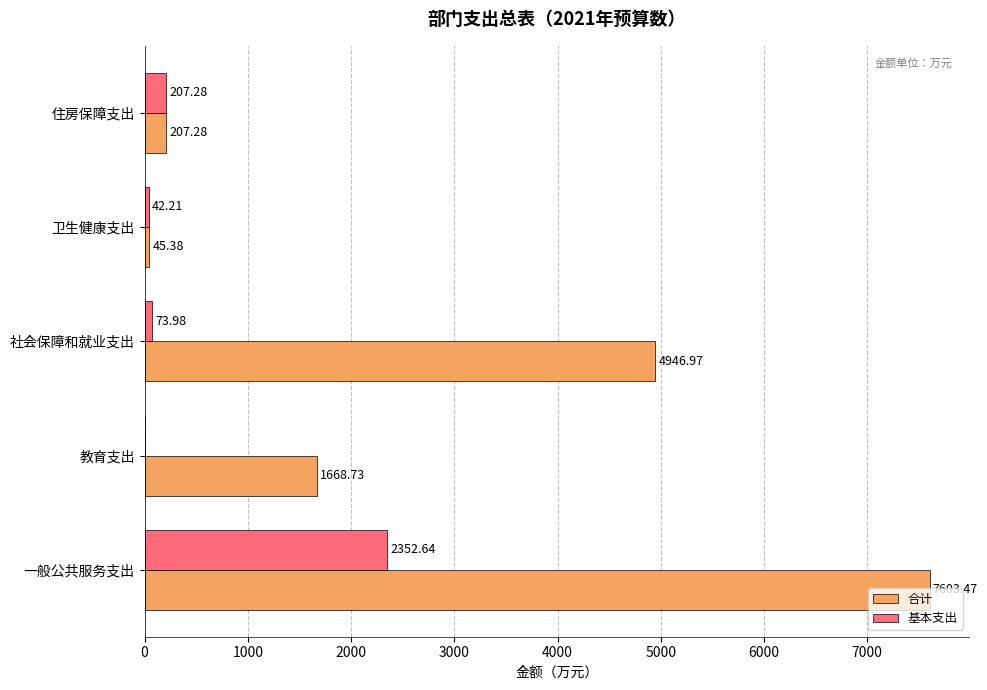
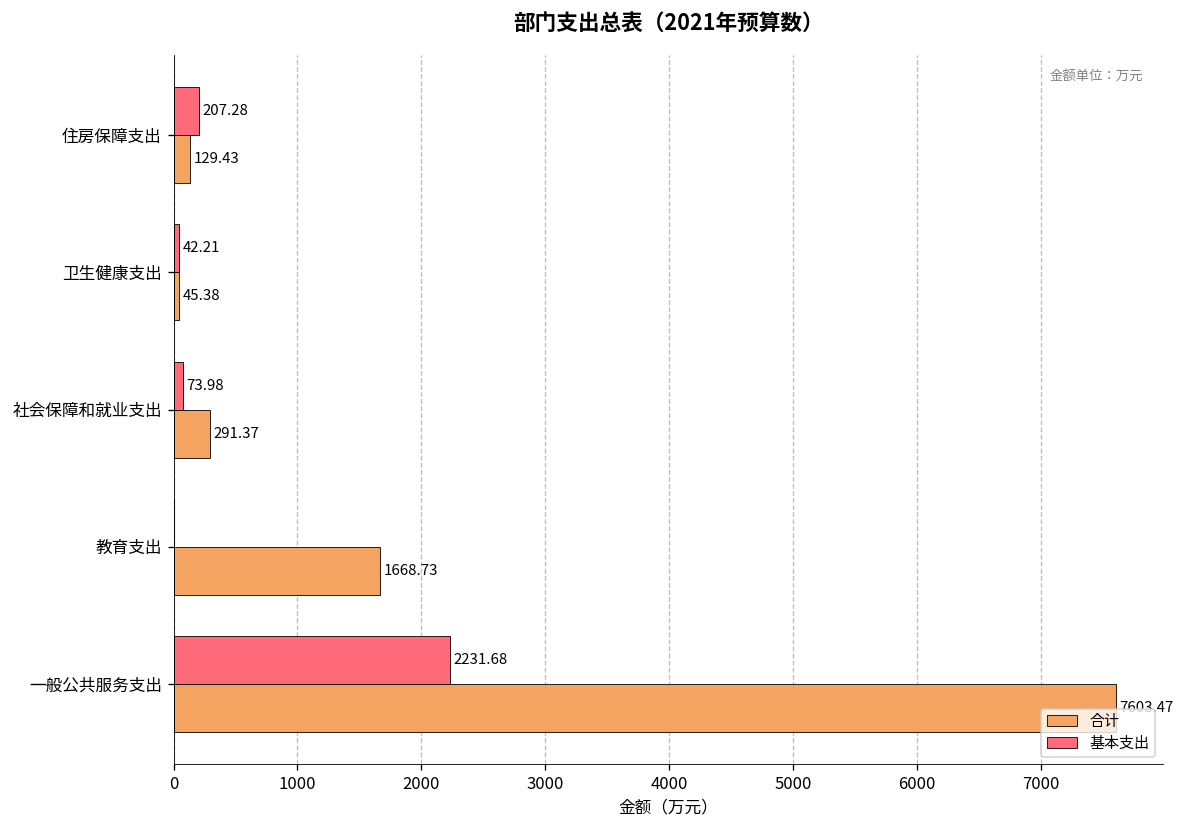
合计, 住房保障支出: 207.28 -> 129.43
合计, 社会保障和就业支出: 4946.97 -> 291.37
基本支出, 一般公共服务支出: 2352.64 -> 2231.68
